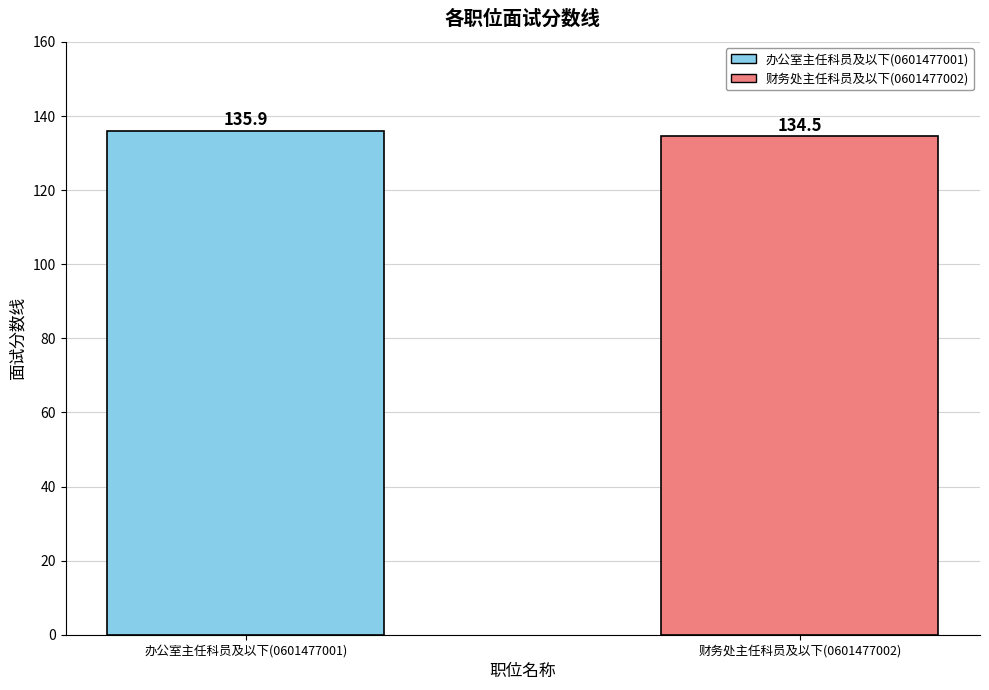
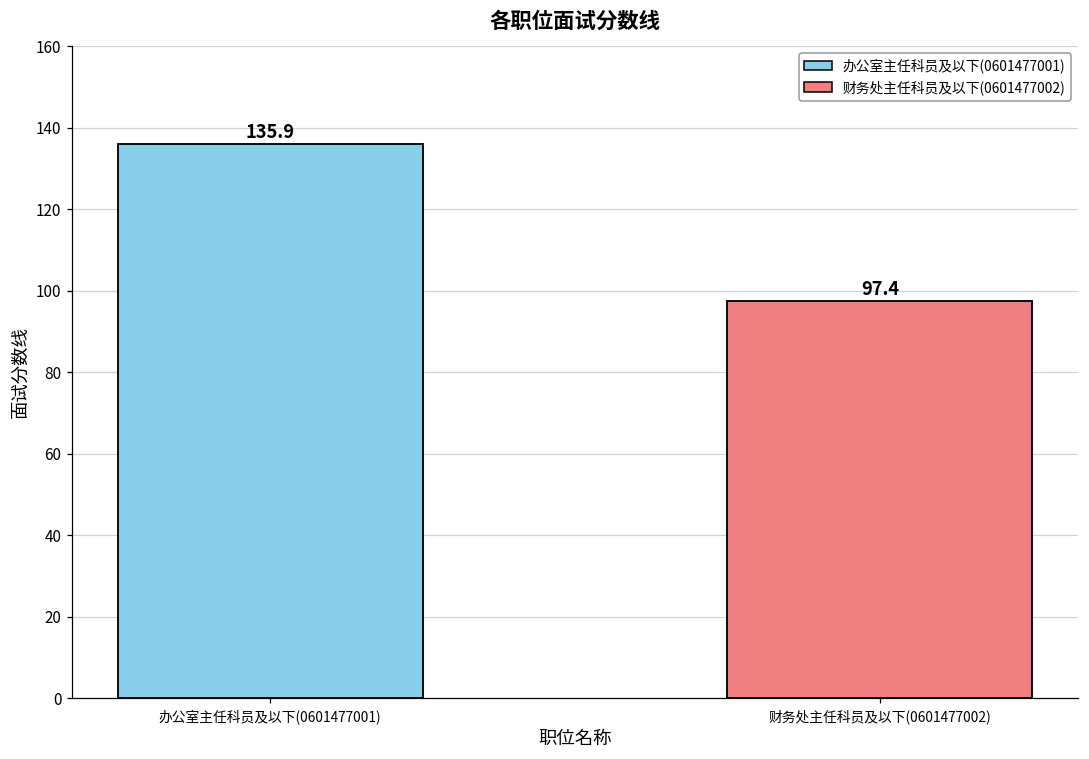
财务处主任科员及以下(0601477002): 134.5 -> 97.4
